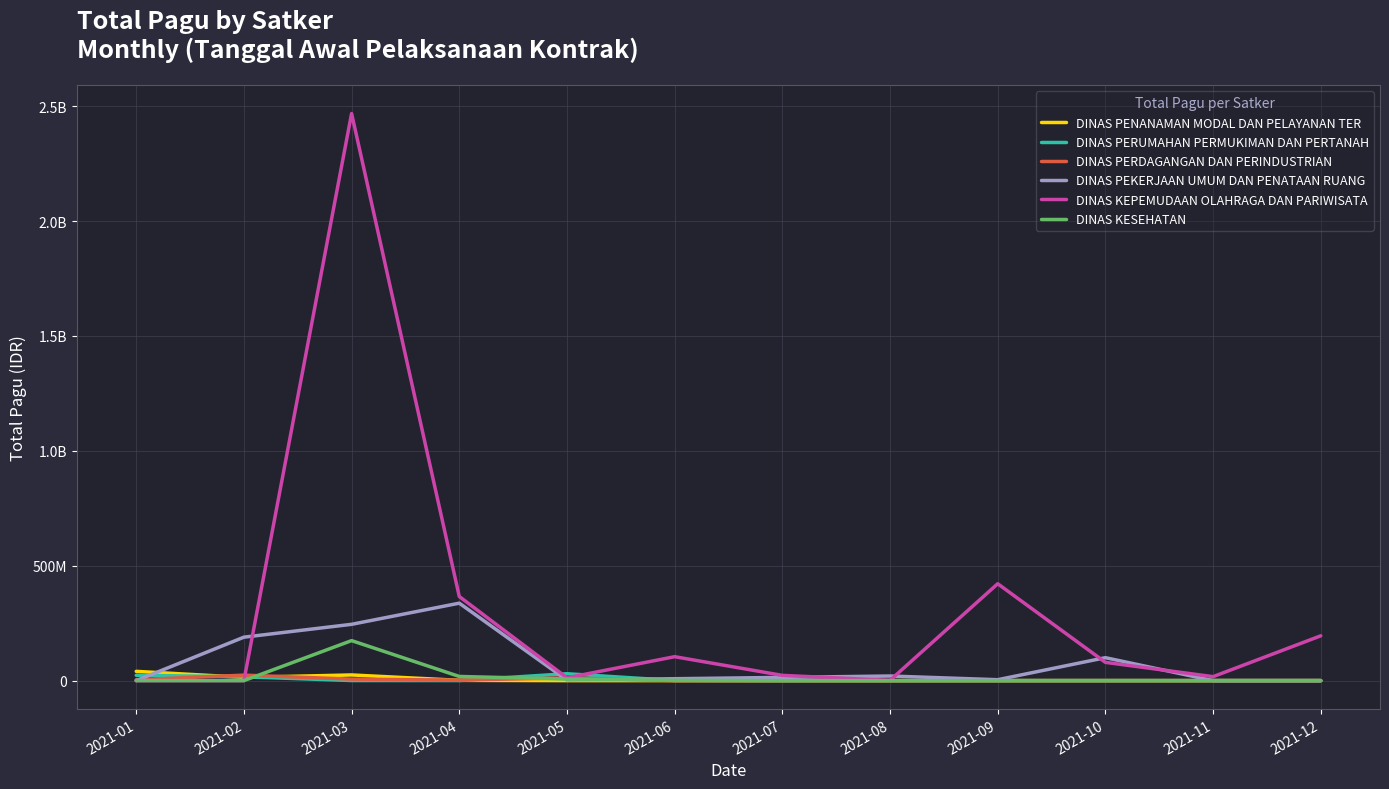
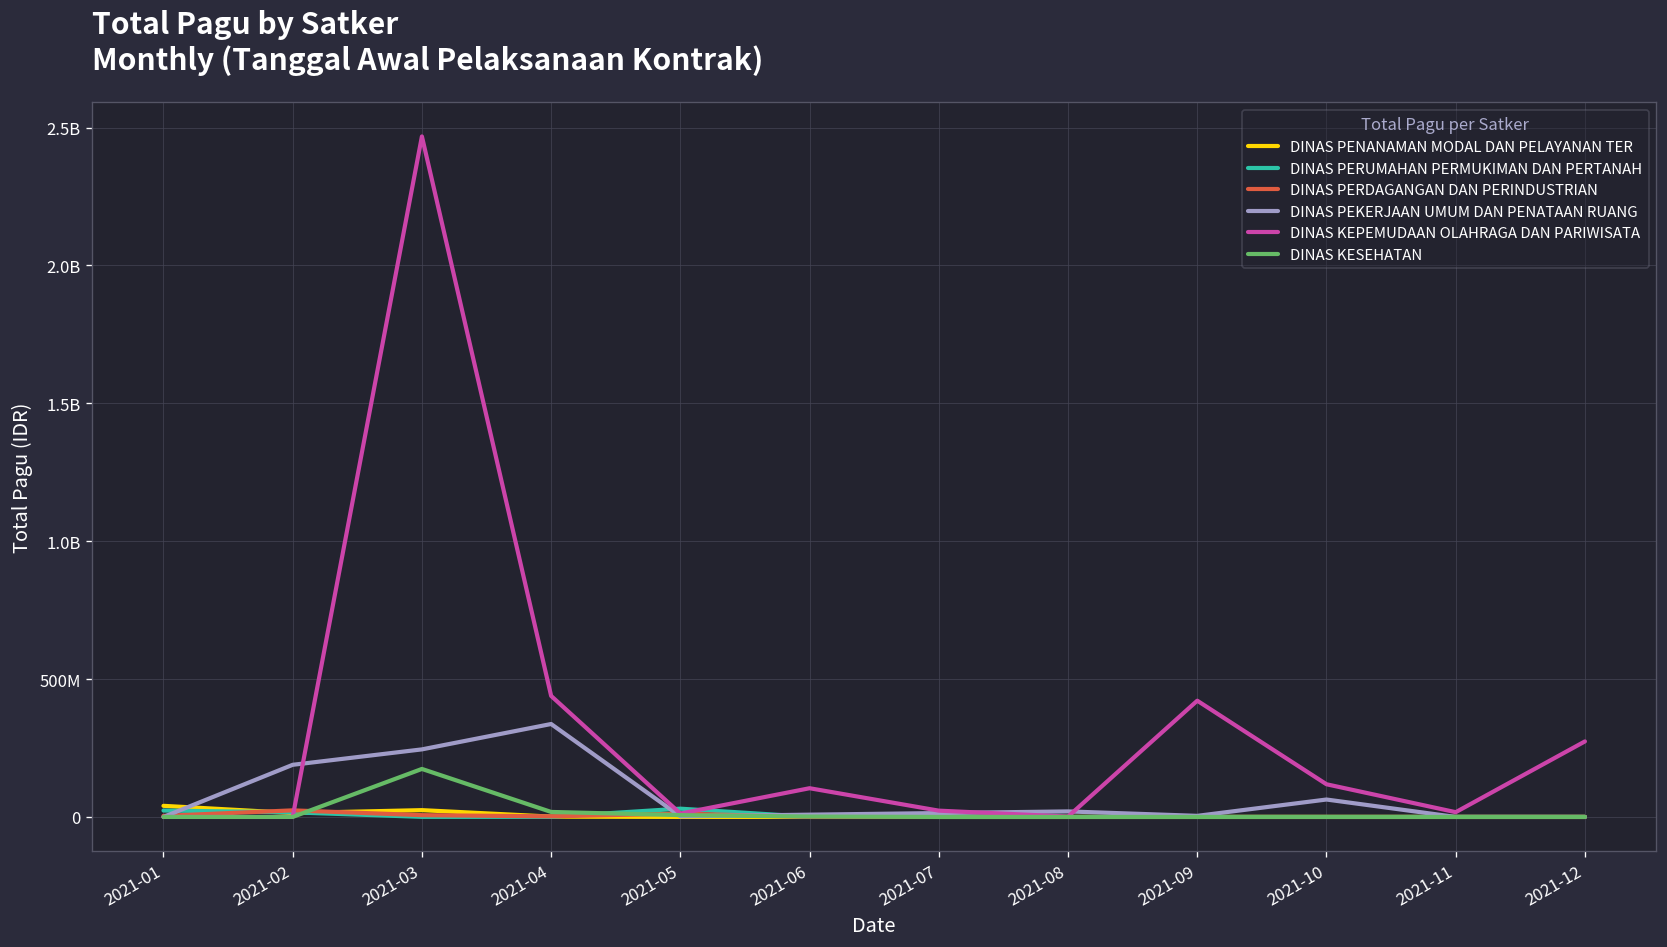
DINAS KEPEMUDAAN OLAHRAGA DAN PARIWISATA, 2021-04: 370000000 -> 440000000
DINAS PEKERJAAN UMUM DAN PENATAAN RUANG, 2021-10: 100000000 -> 60000000
DINAS KEPEMUDAAN OLAHRAGA DAN PARIWISATA, 2021-10: 80000000 -> 120000000
DINAS KEPEMUDAAN OLAHRAGA DAN PARIWISATA, 2021-12: 200000000 -> 270000000
